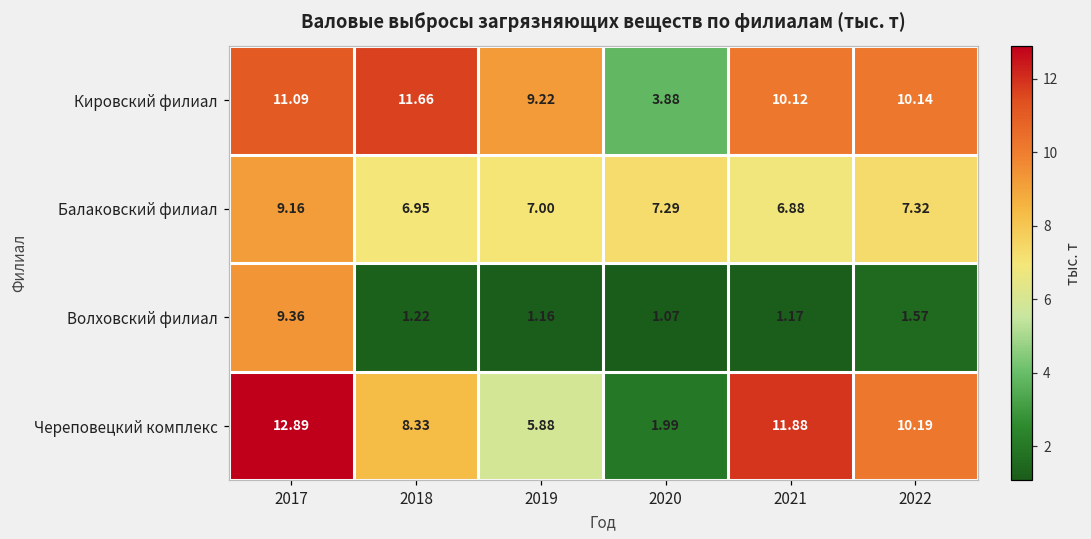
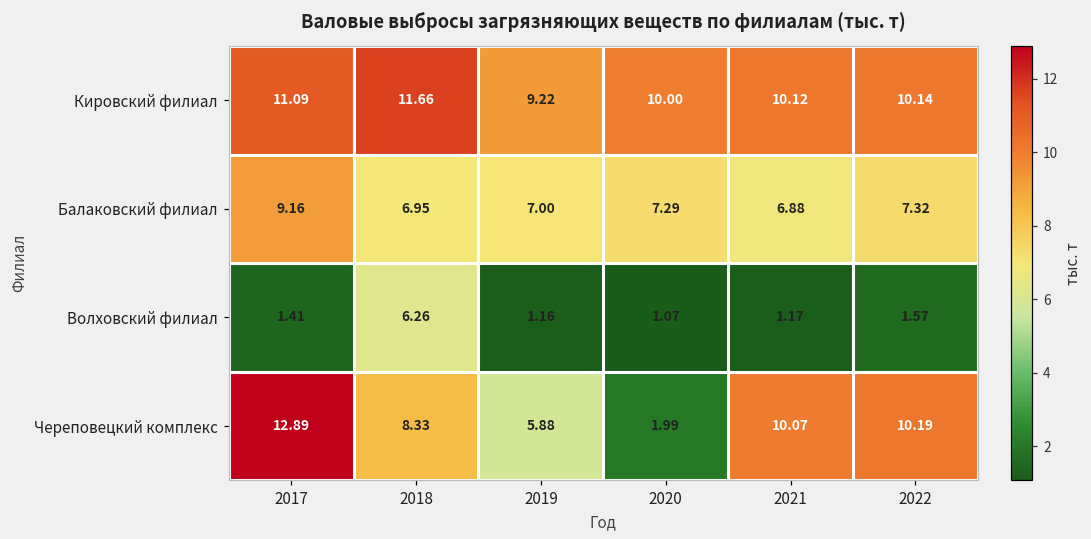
Кировский филиал, 2020: 3.88 -> 10.00
Волховский филиал, 2017: 9.36 -> 1.41
Волховский филиал, 2018: 1.22 -> 6.26
Череповецкий комплекс, 2021: 11.88 -> 10.07
